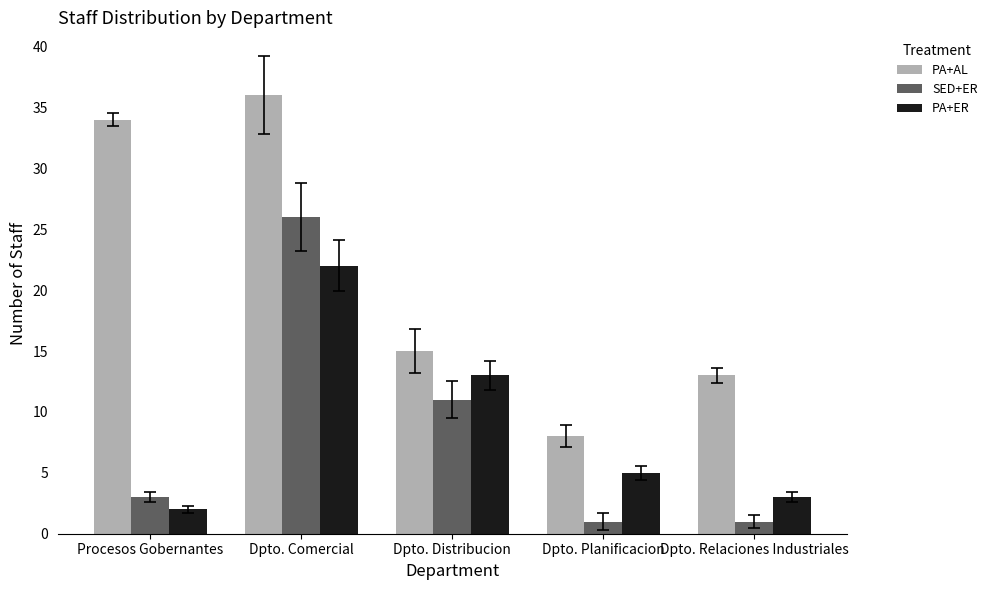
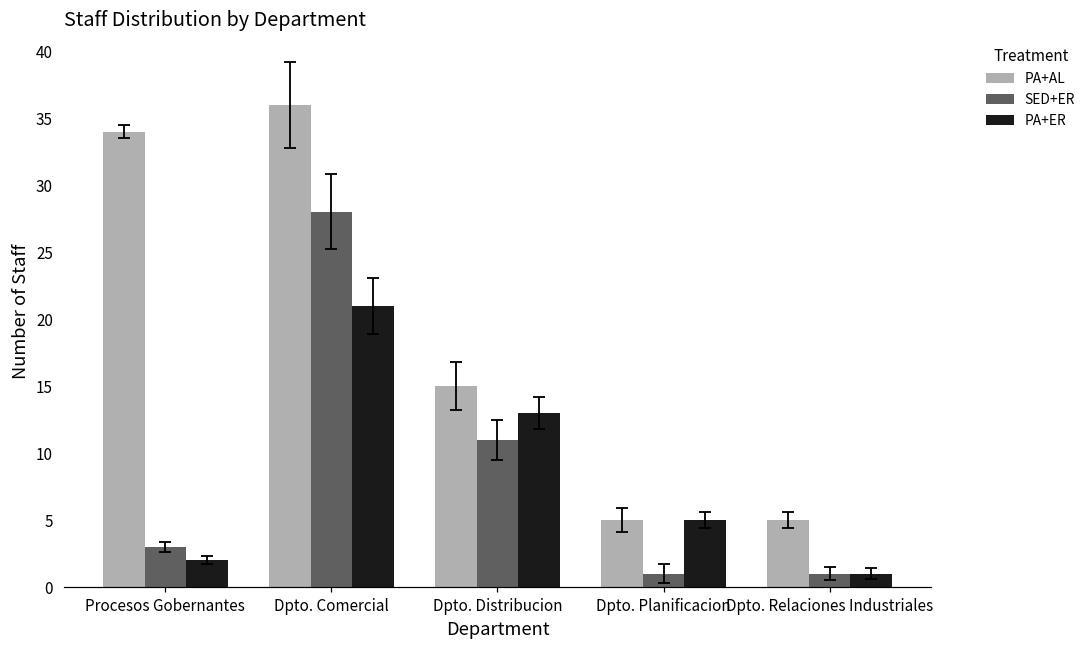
SED+ER, Dpto. Comercial: 26 -> 28
PA+ER, Dpto. Comercial: 22 -> 21
PA+AL, Dpto. Planificacion: 8 -> 5
PA+AL, Dpto. Relaciones Industriales: 13 -> 5
PA+ER, Dpto. Relaciones Industriales: 3 -> 1
